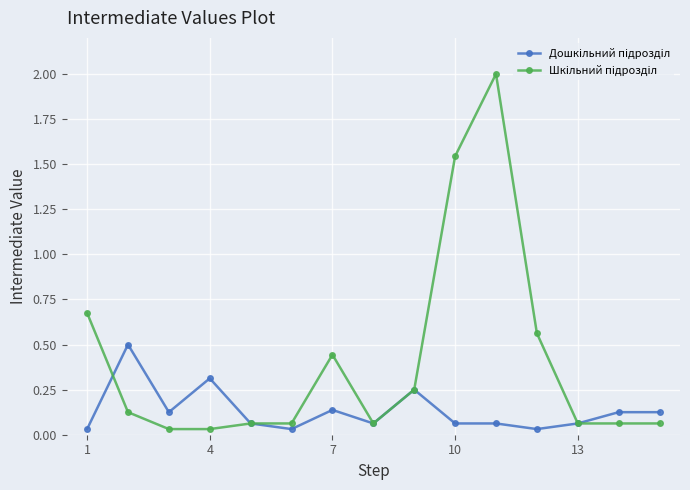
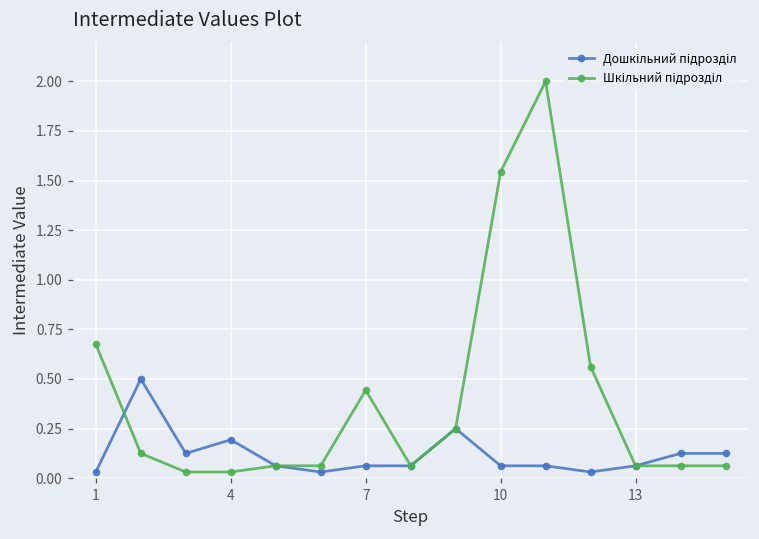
Дошкільний підрозділ, 4: 0.31 -> 0.19
Дошкільний підрозділ, 7: 0.14 -> 0.06
